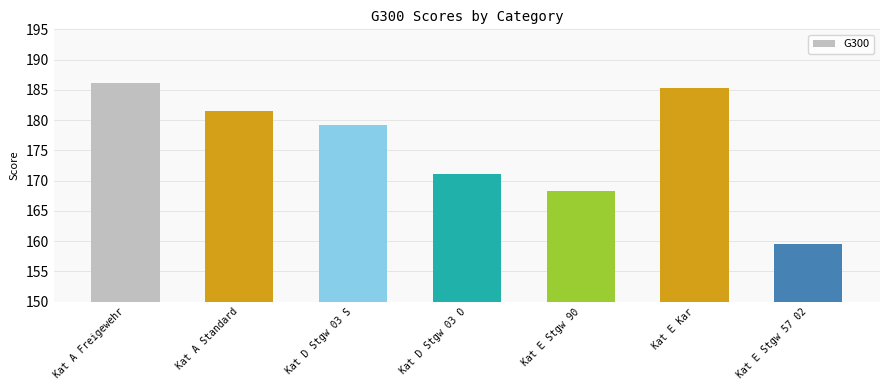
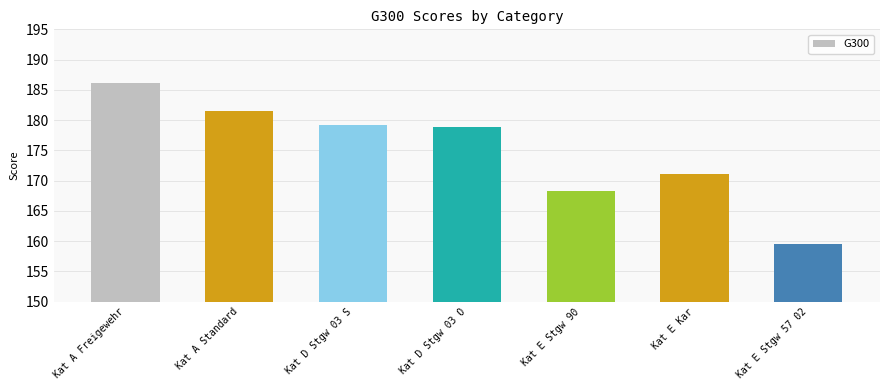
Kat D Stgw 03 O: 171 -> 179
Kat E Kar: 185 -> 171
